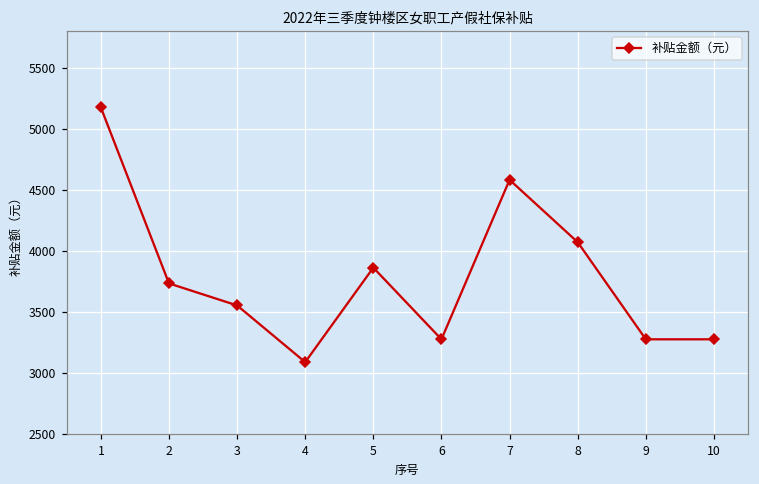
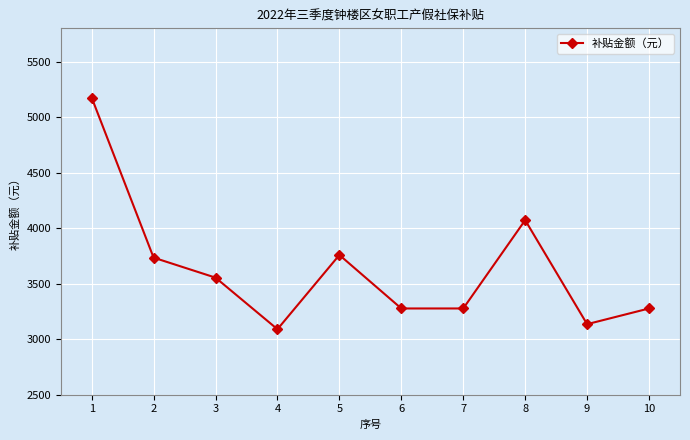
5: 3860 -> 3760
7: 4580 -> 3280
9: 3280 -> 3140
